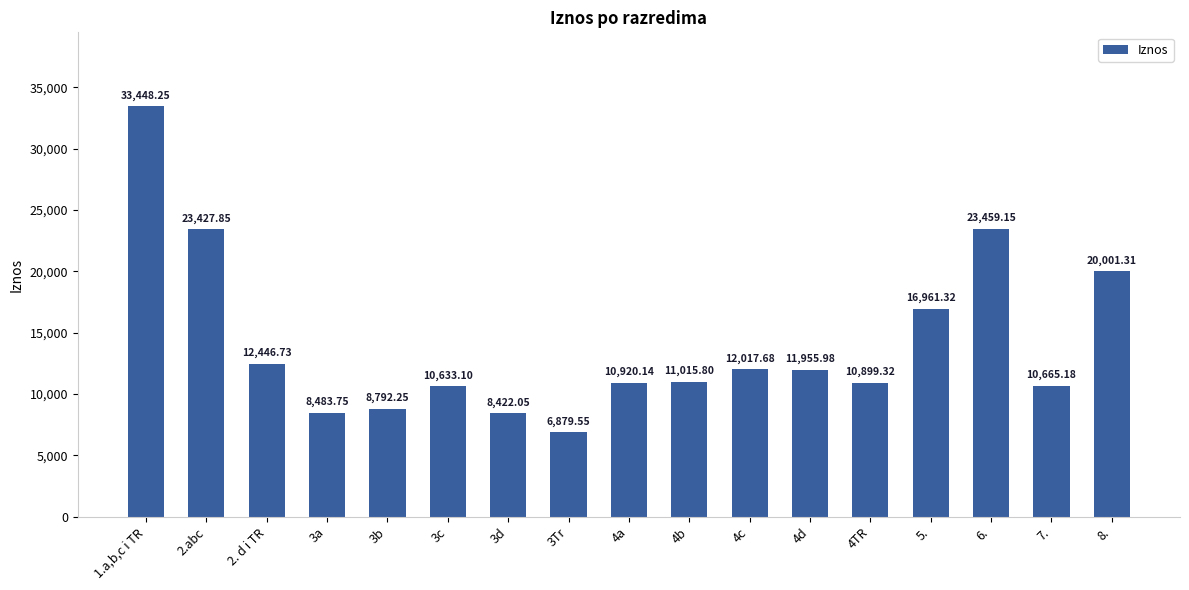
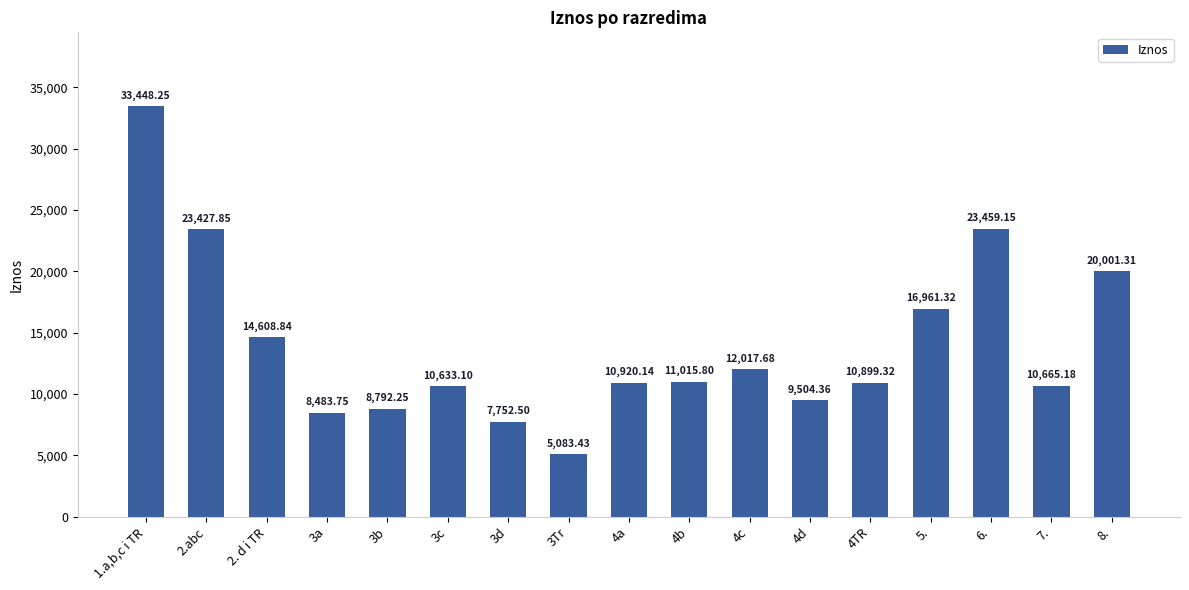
2. d i TR: 12,446.73 -> 14,608.84
3d: 8,422.05 -> 7,752.50
3Tr: 6,879.55 -> 5,083.43
4d: 11,955.98 -> 9,504.36
